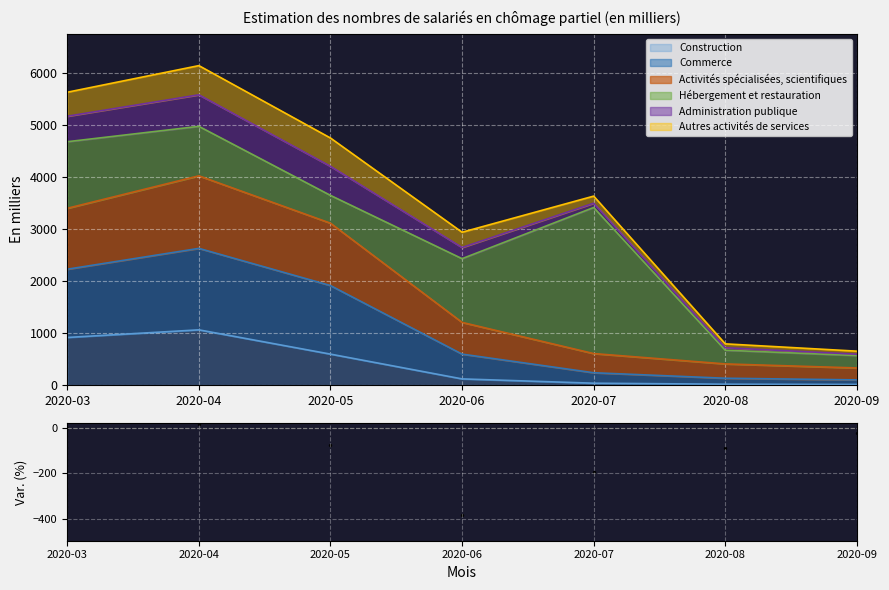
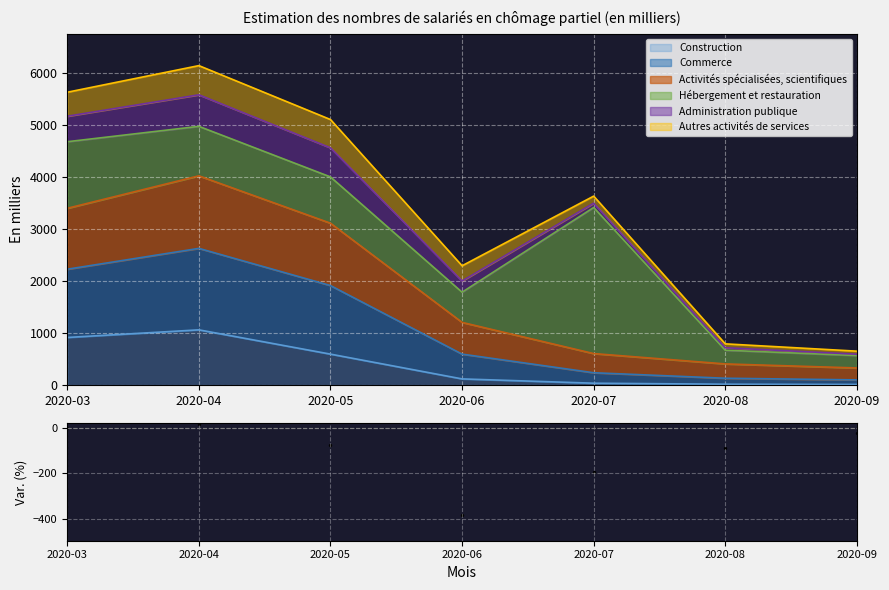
Estimation des nombres de salariés en chômage partiel (en milliers), Hébergement et restauration, 2020-05: 500 -> 900
Estimation des nombres de salariés en chômage partiel (en milliers), Hébergement et restauration, 2020-06: 1200 -> 600
